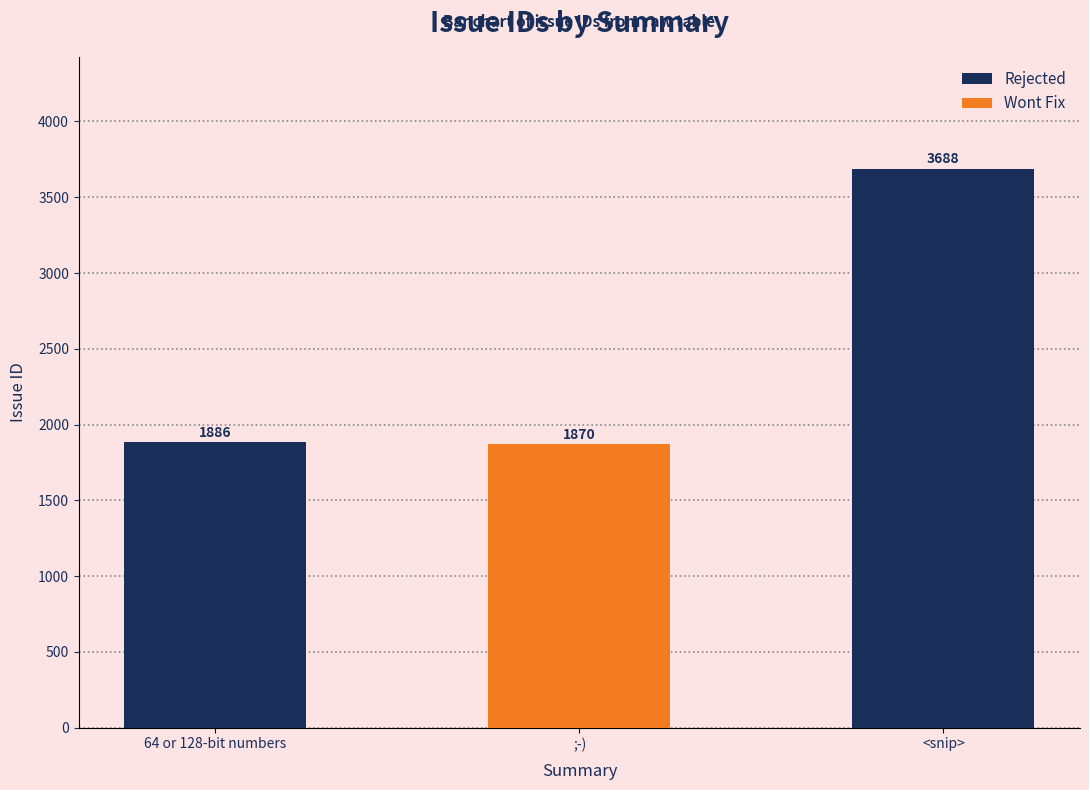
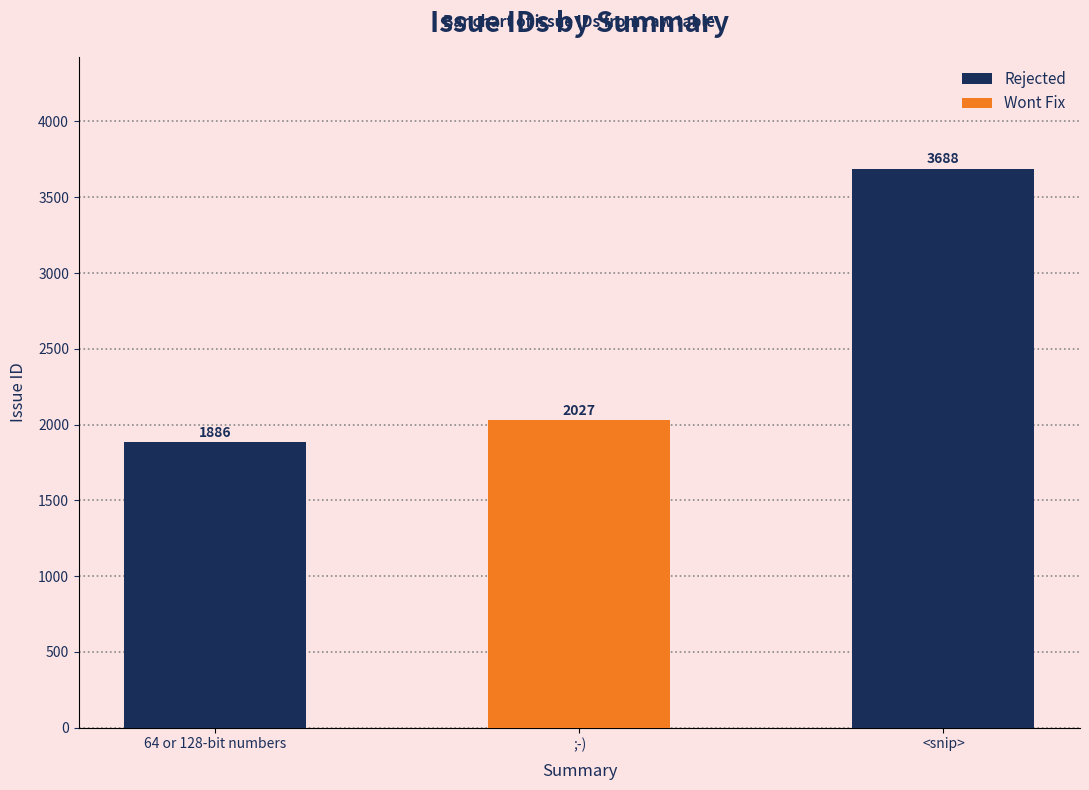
Wont Fix, ;-): 1870 -> 2027
